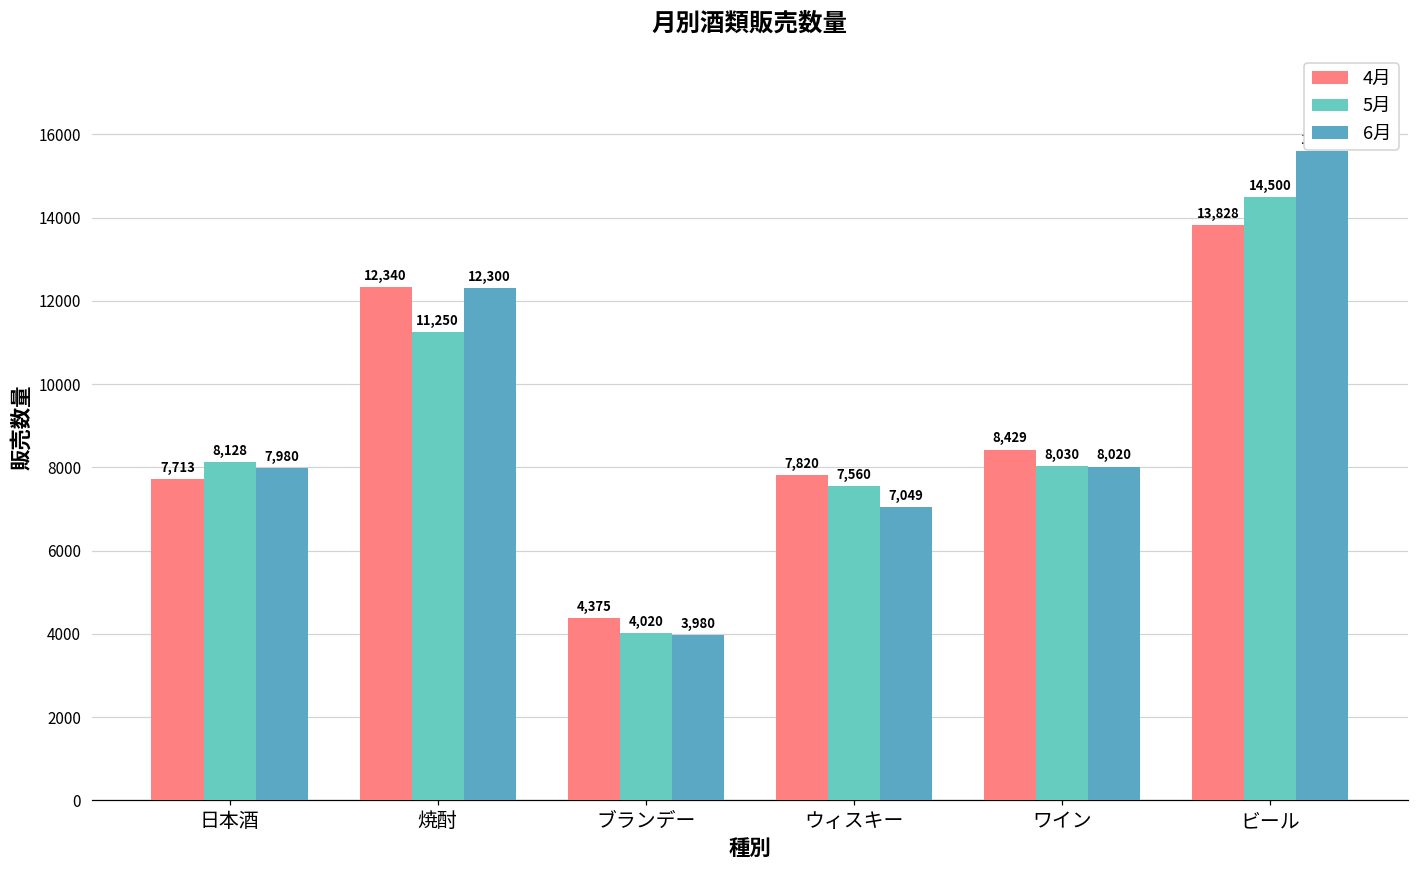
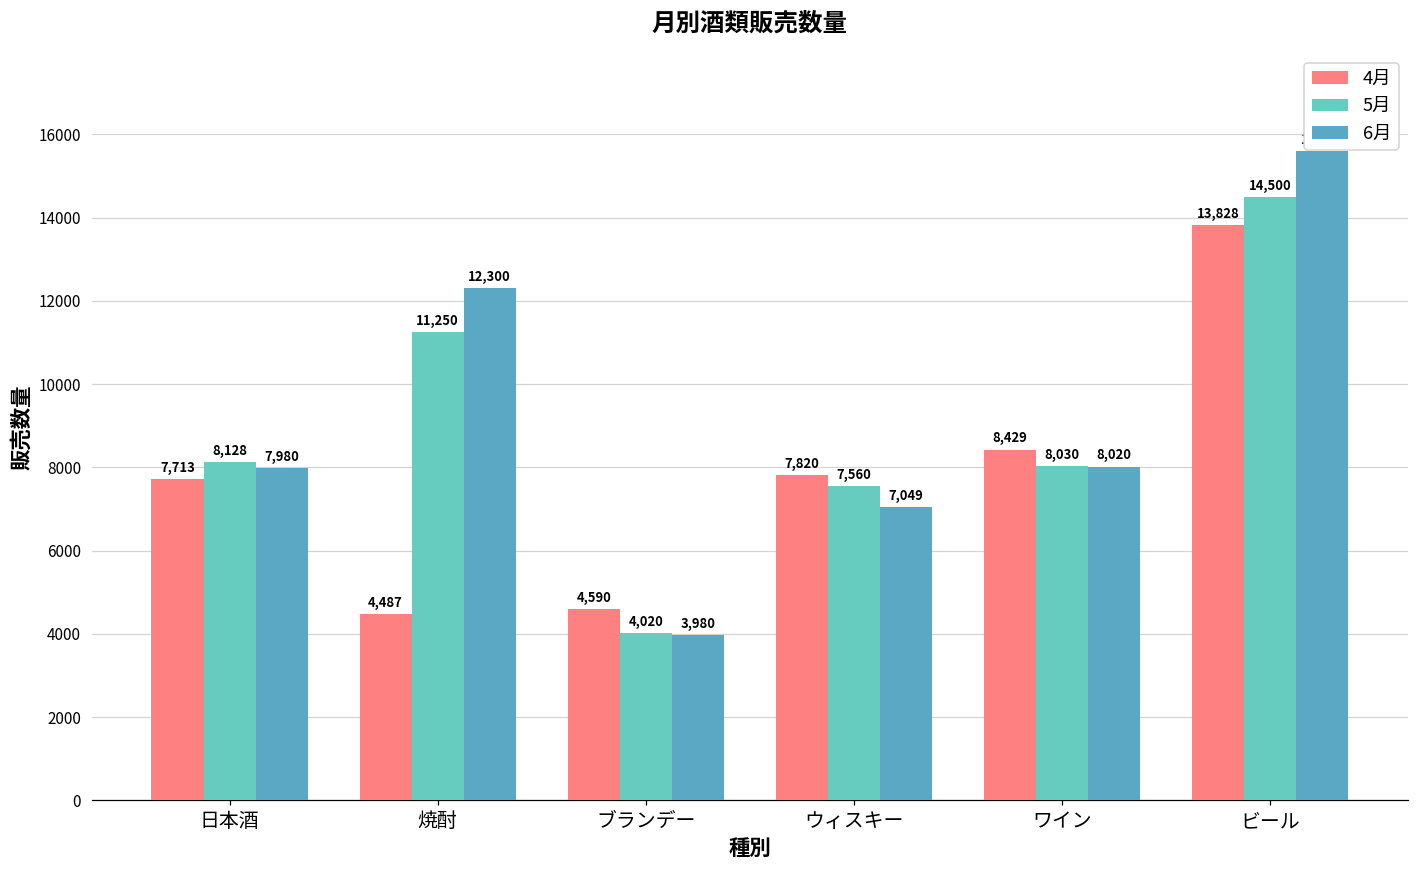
4月, 焼酎: 12,340 -> 4,487
4月, ブランデー: 4,375 -> 4,590
